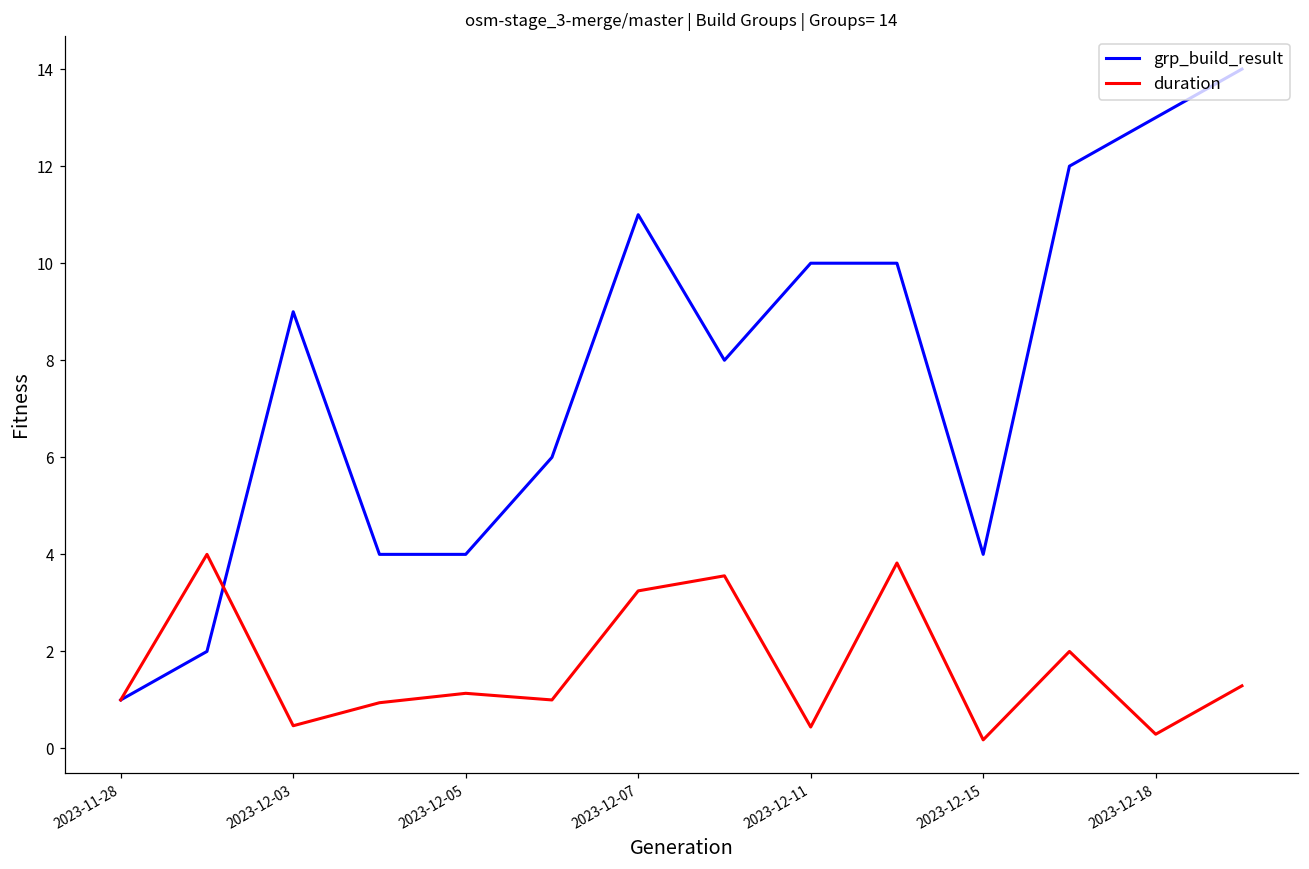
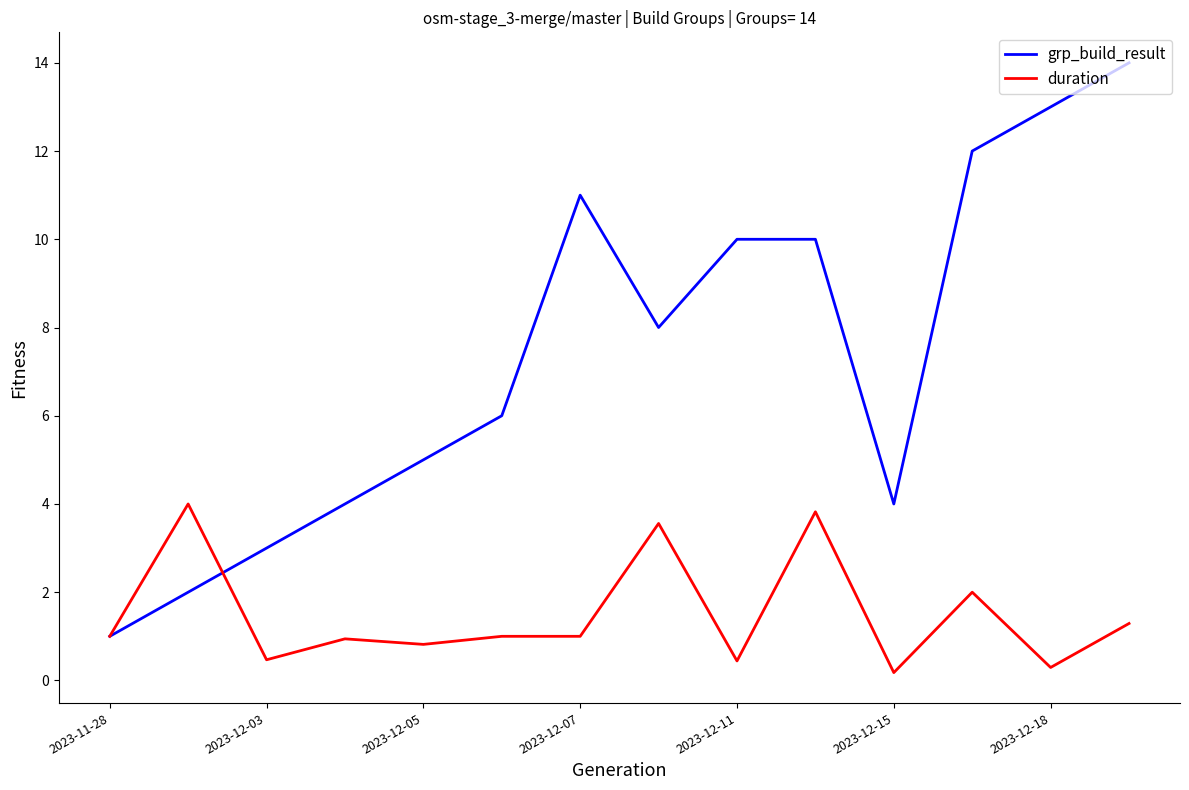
grp_build_result, 2023-12-03: 9 -> 3
grp_build_result, 2023-12-05: 4 -> 5
duration, 2023-12-05: 1.1 -> 0.8
duration, 2023-12-07: 3.2 -> 1.0
